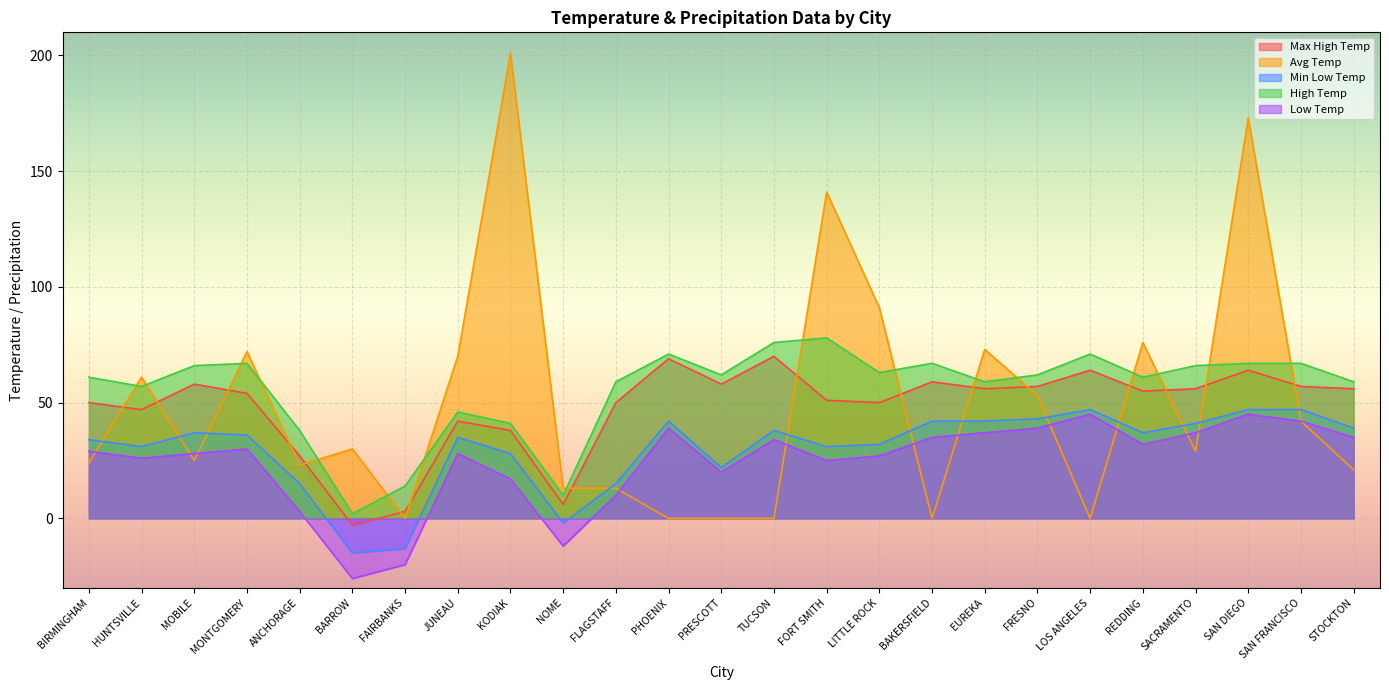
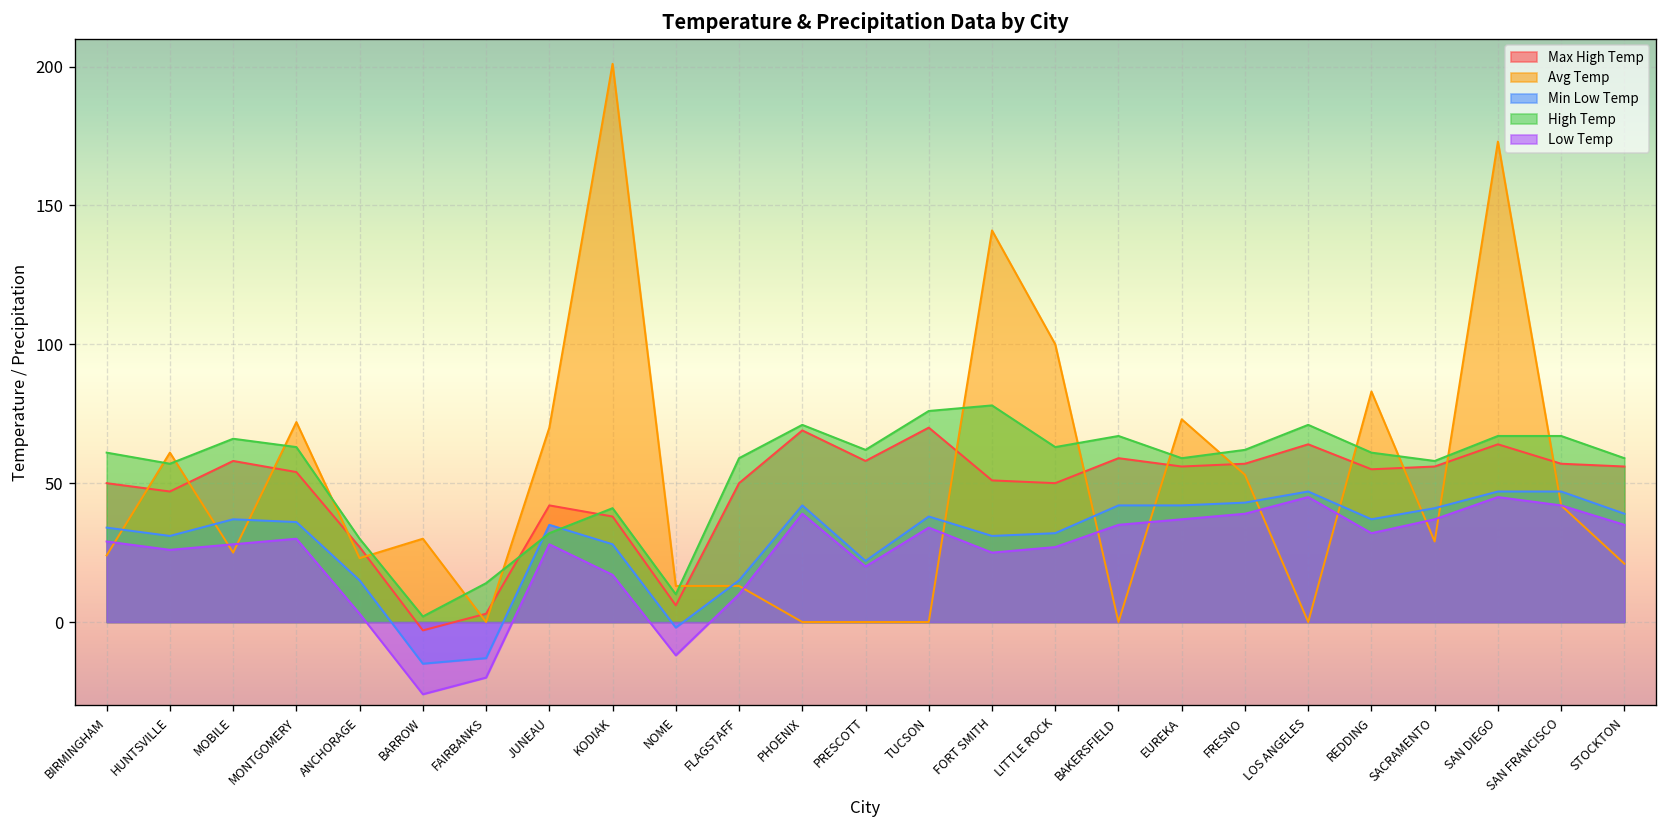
High Temp, MONTGOMERY: 67 -> 63
High Temp, ANCHORAGE: 38 -> 30
High Temp, JUNEAU: 46 -> 32
Avg Temp, LITTLE ROCK: 91 -> 100
Avg Temp, REDDING: 76 -> 83
High Temp, SACRAMENTO: 66 -> 58
